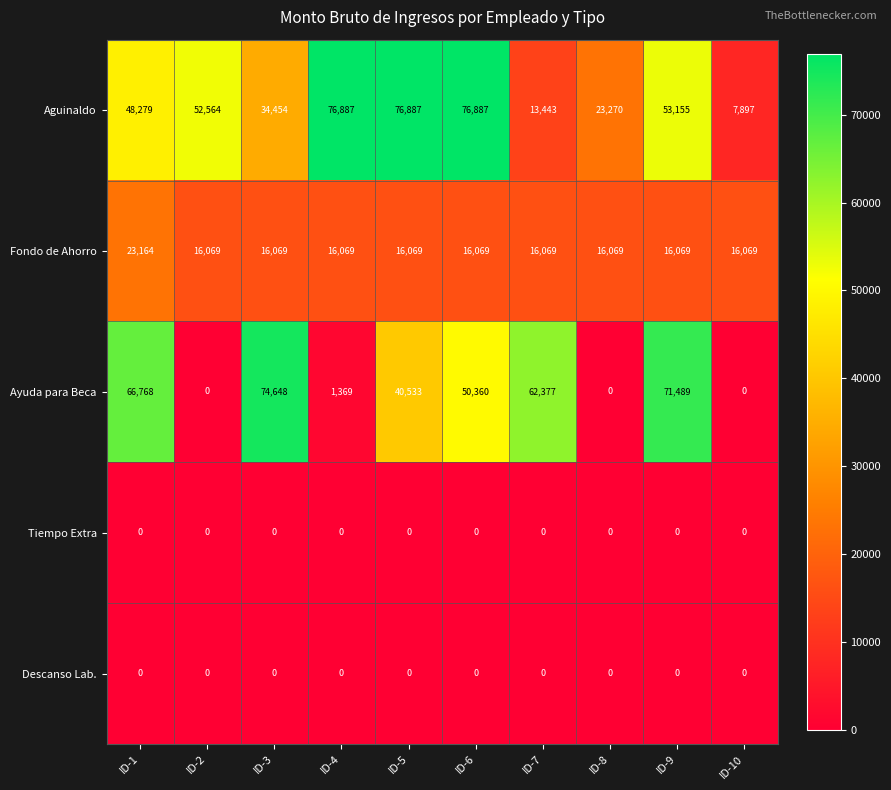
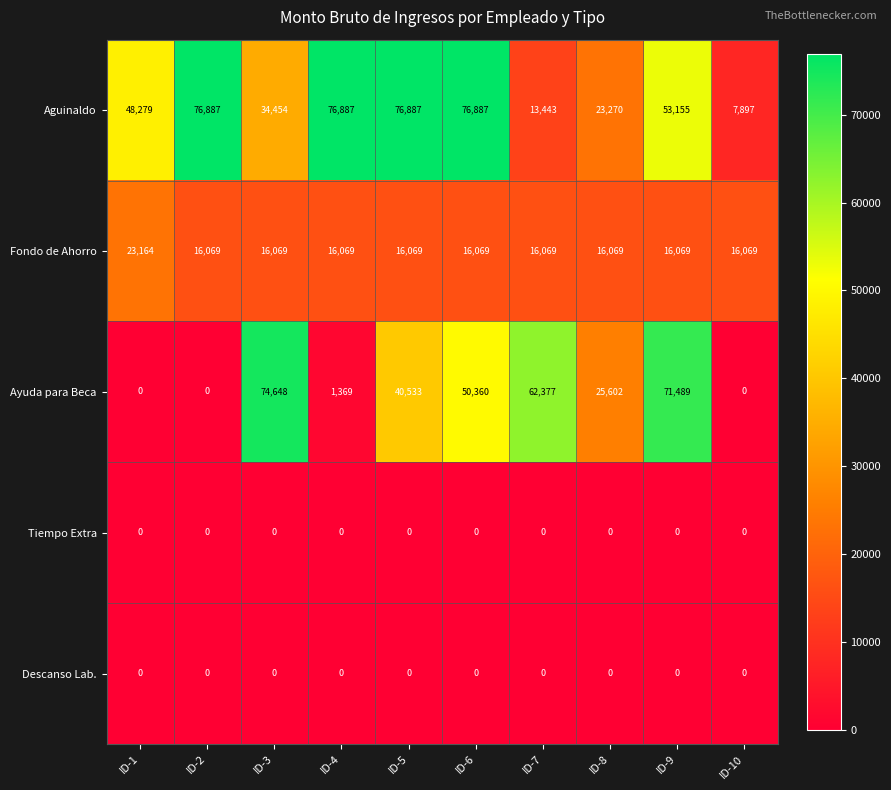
Aguinaldo, ID-2: 52,564 -> 76,887
Ayuda para Beca, ID-1: 66,768 -> 0
Ayuda para Beca, ID-8: 0 -> 25,602
